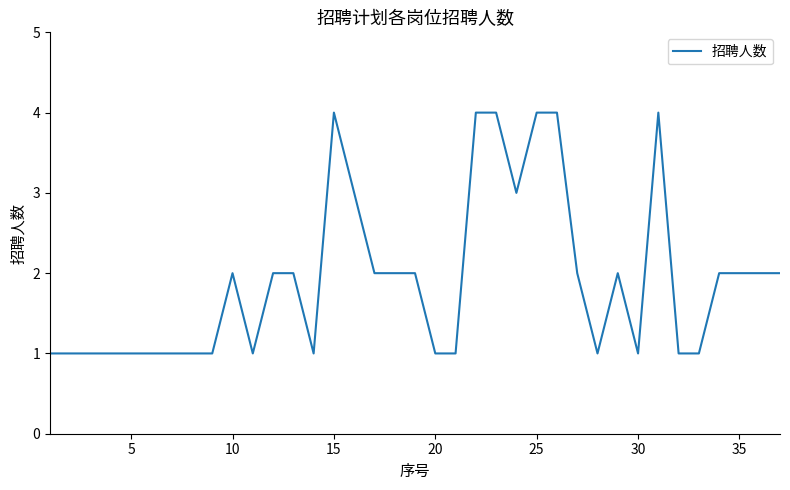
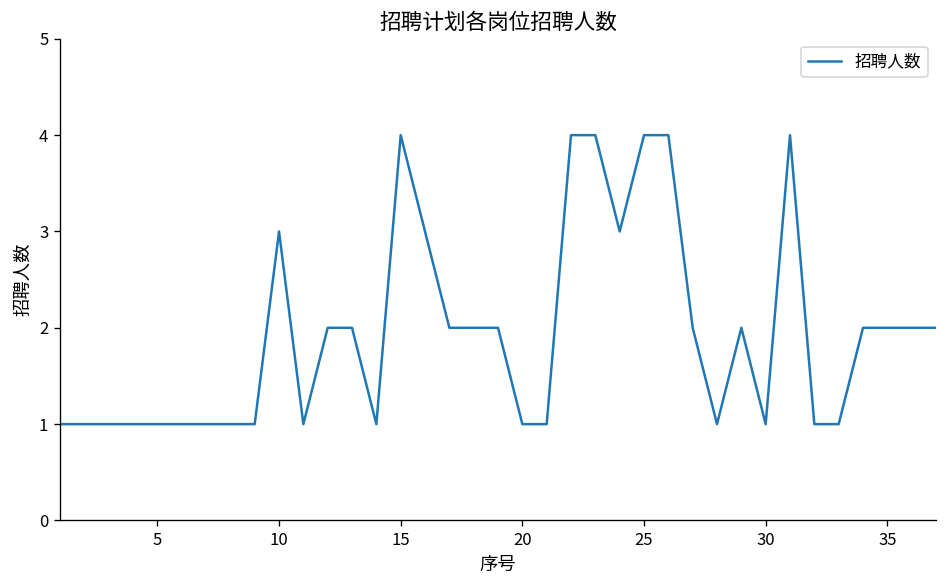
10: 2 -> 3
